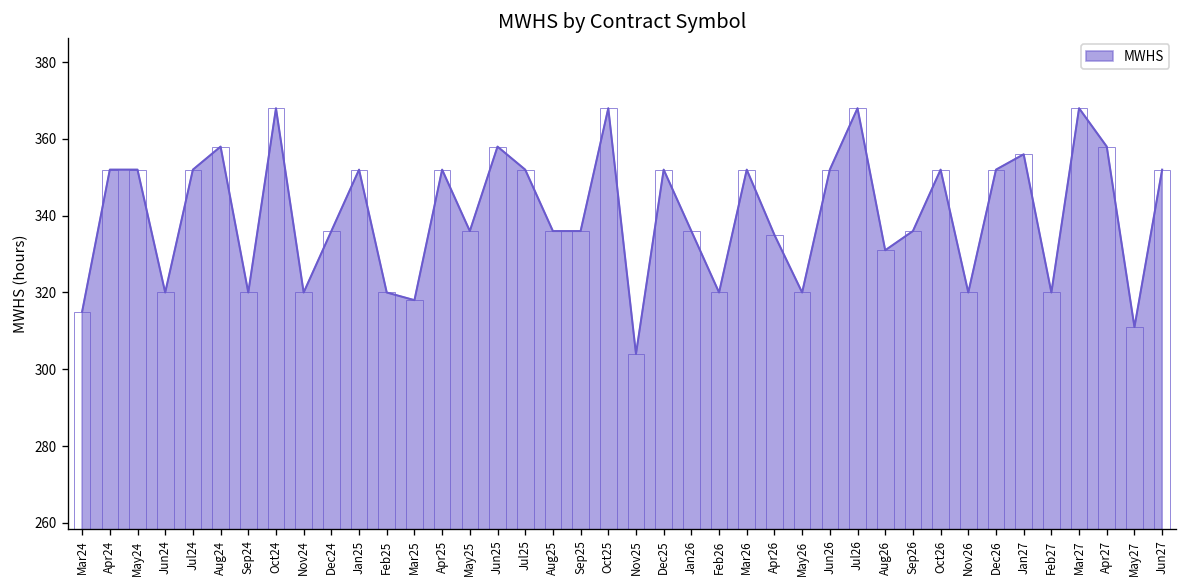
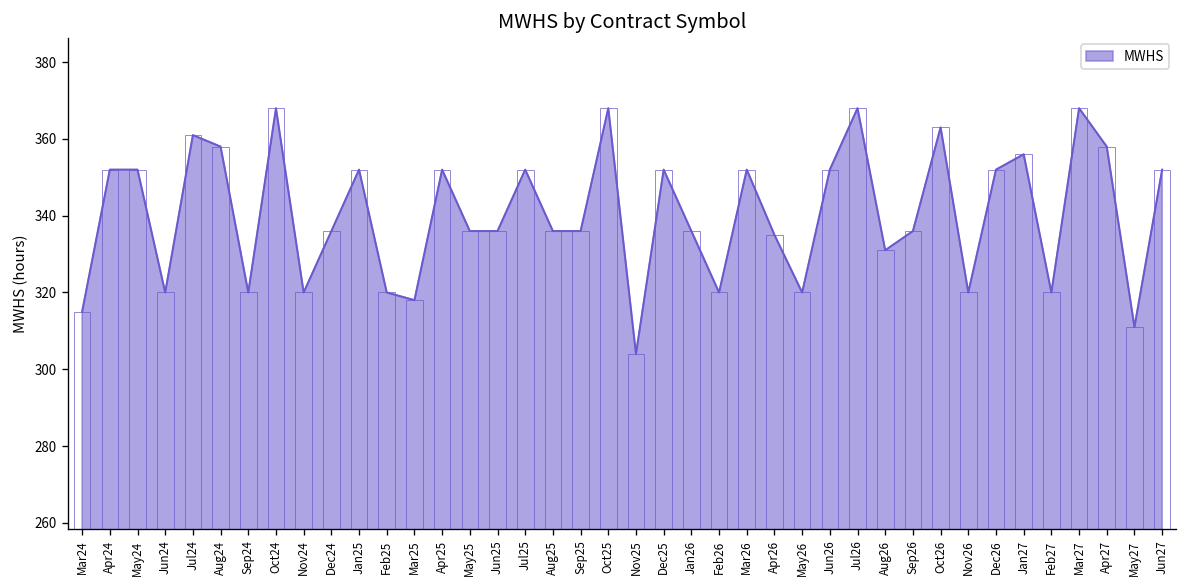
Jul24: 352 -> 361
Jun25: 358 -> 336
Oct26: 352 -> 363
